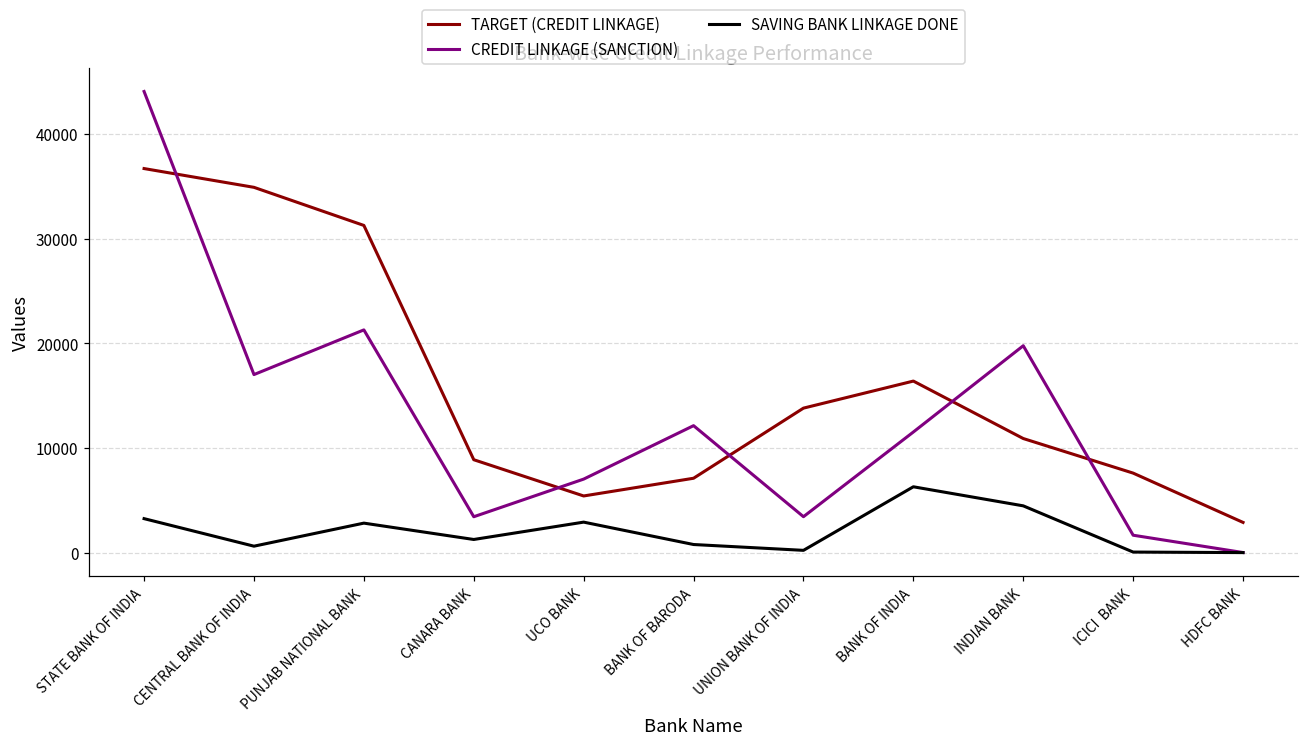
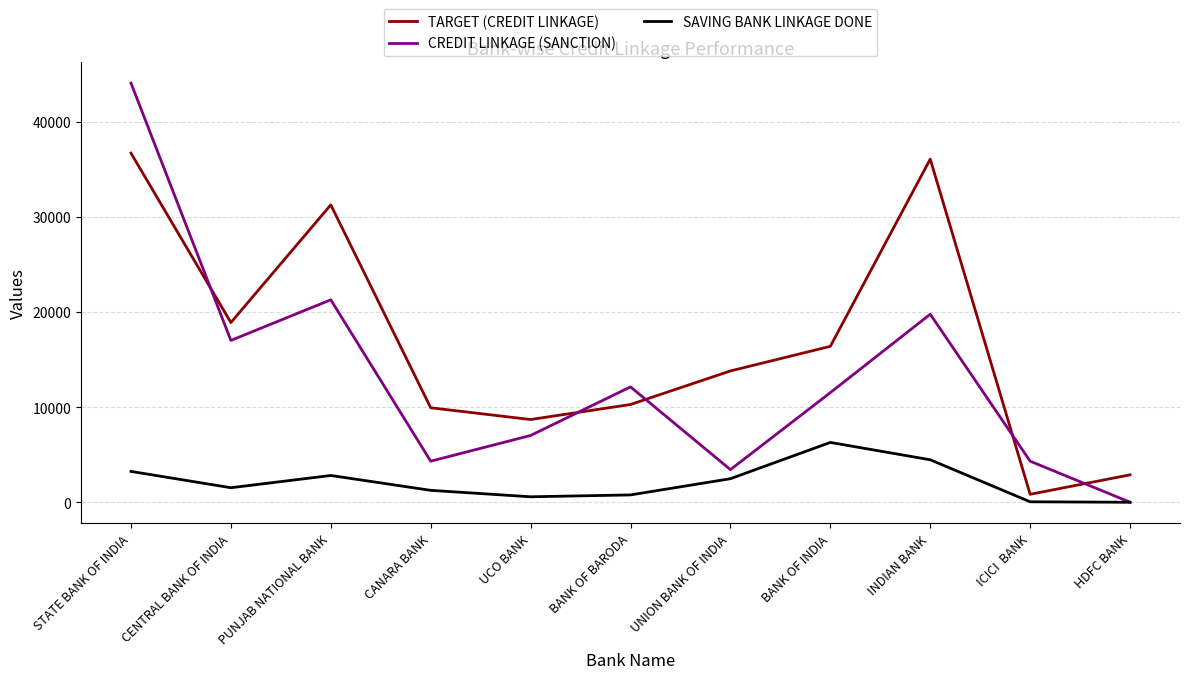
TARGET (CREDIT LINKAGE), CENTRAL BANK OF INDIA: 35000 -> 19000
SAVING BANK LINKAGE DONE, CENTRAL BANK OF INDIA: 1000 -> 2000
TARGET (CREDIT LINKAGE), CANARA BANK: 9000 -> 10000
CREDIT LINKAGE (SANCTION), CANARA BANK: 3000 -> 4000
TARGET (CREDIT LINKAGE), UCO BANK: 5000 -> 9000
SAVING BANK LINKAGE DONE, UCO BANK: 3000 -> 1000
TARGET (CREDIT LINKAGE), BANK OF BARODA: 7000 -> 10000
SAVING BANK LINKAGE DONE, UNION BANK OF INDIA: 0 -> 2000
TARGET (CREDIT LINKAGE), INDIAN BANK: 11000 -> 36000
TARGET (CREDIT LINKAGE), ICICI BANK: 8000 -> 1000
CREDIT LINKAGE (SANCTION), ICICI BANK: 2000 -> 4000
